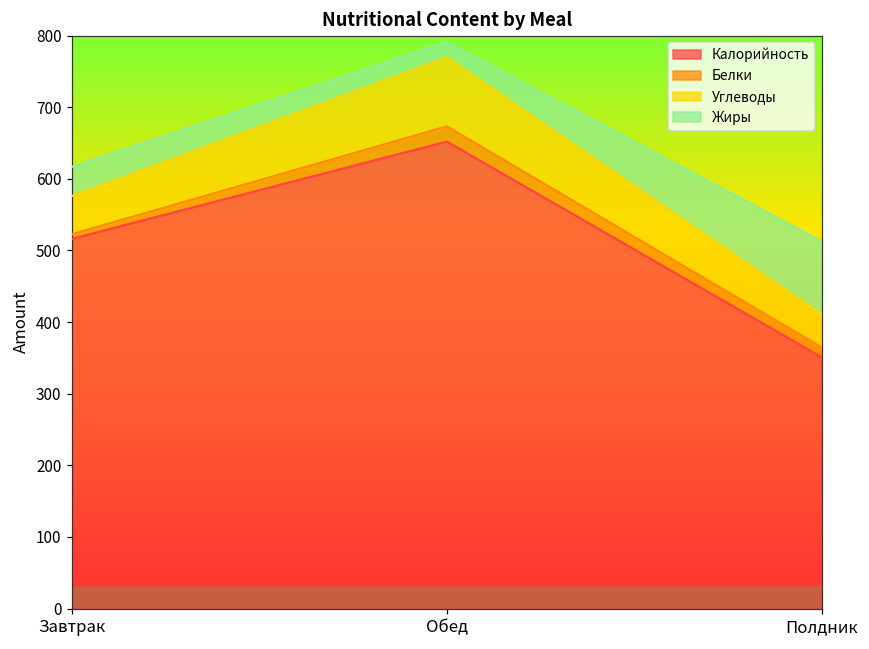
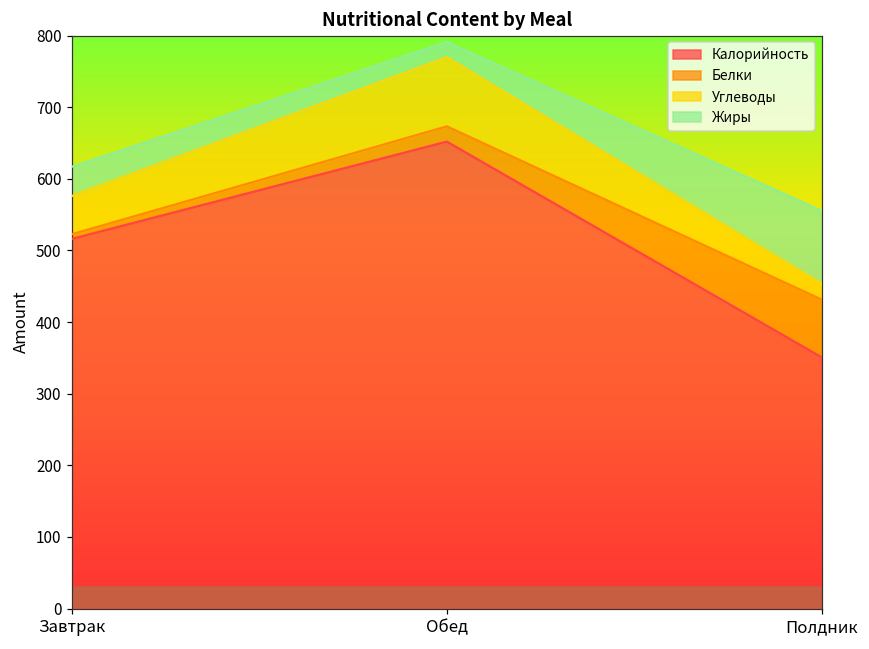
Белки, Полдник: 10 -> 80
Углеводы, Полдник: 50 -> 20
